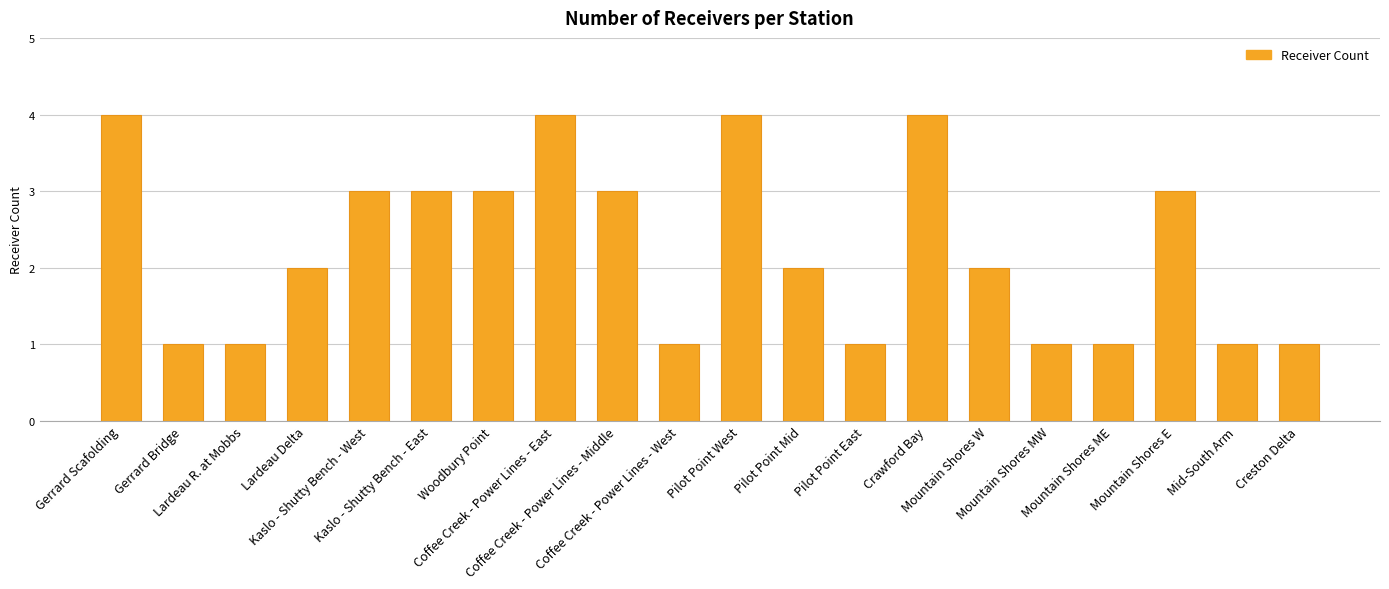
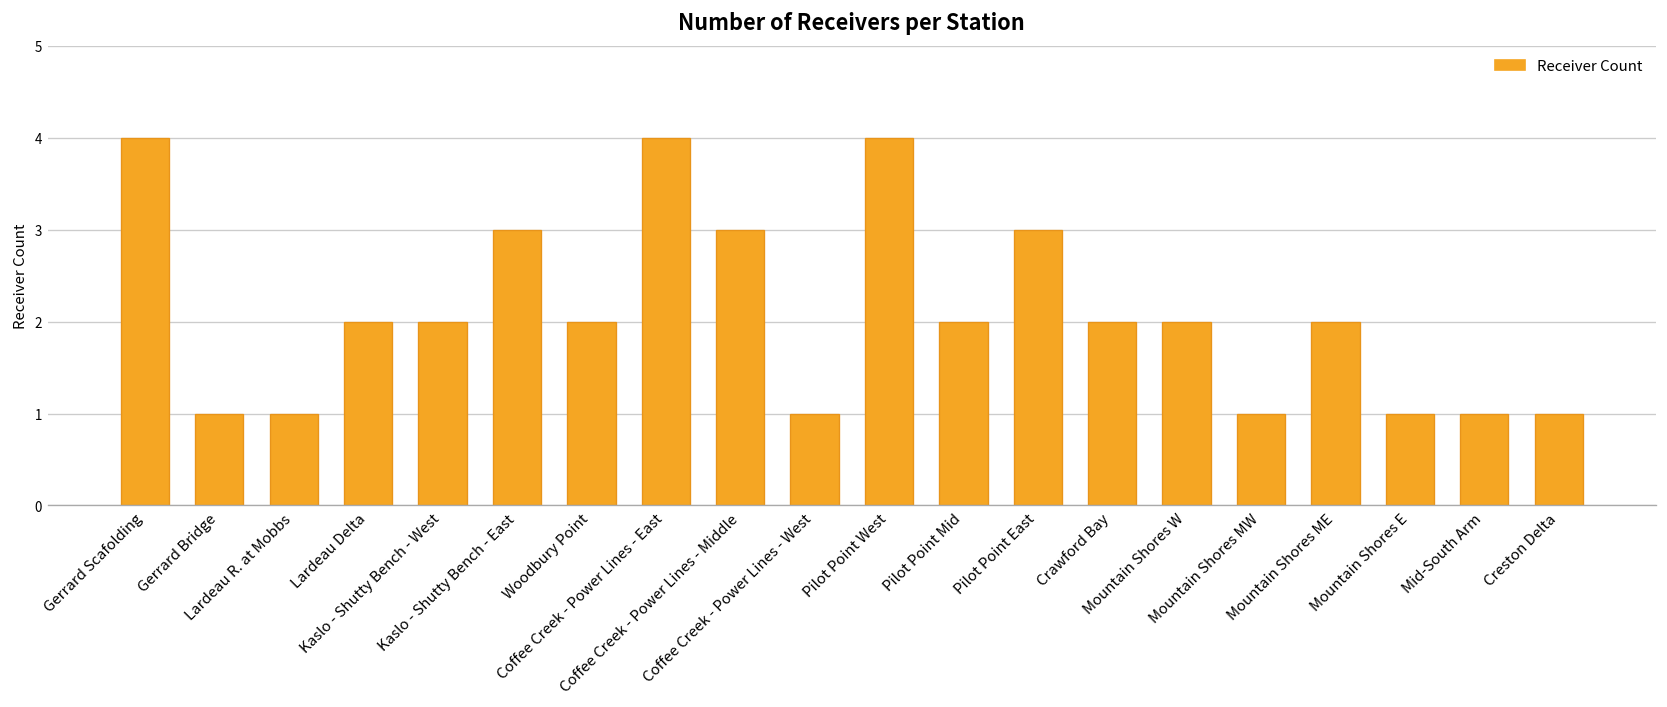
Kaslo - Shutty Bench - West: 3 -> 2
Woodbury Point: 3 -> 2
Pilot Point East: 1 -> 3
Crawford Bay: 4 -> 2
Mountain Shores ME: 1 -> 2
Mountain Shores E: 3 -> 1
